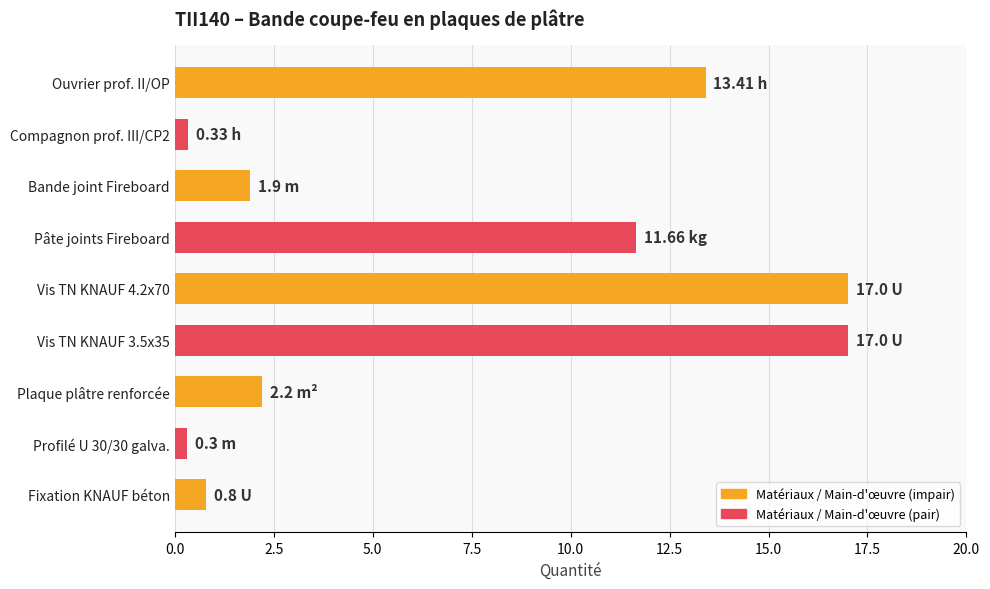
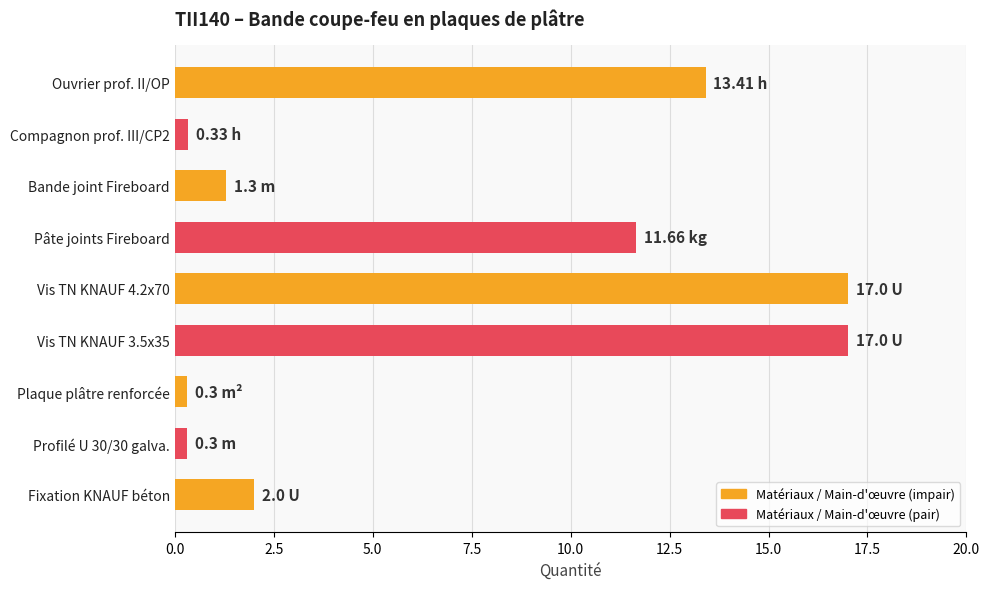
Bande joint Fireboard: 1.9 -> 1.3
Plaque plâtre renforcée: 2.2 -> 0.3
Fixation KNAUF béton: 0.8 -> 2.0
